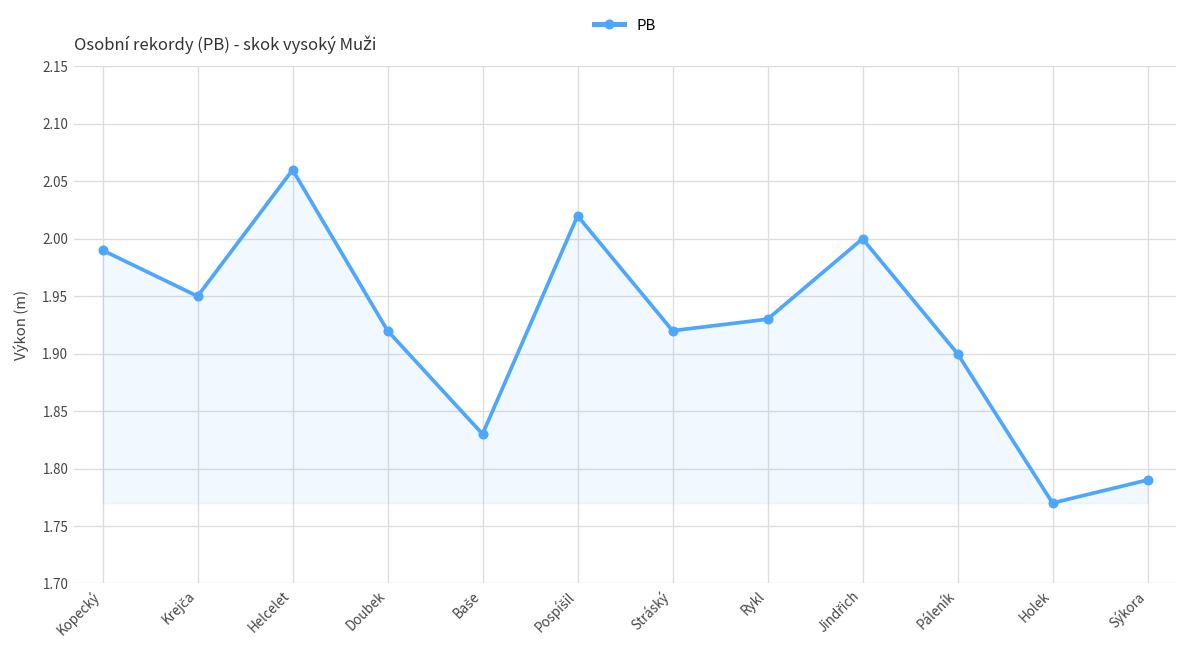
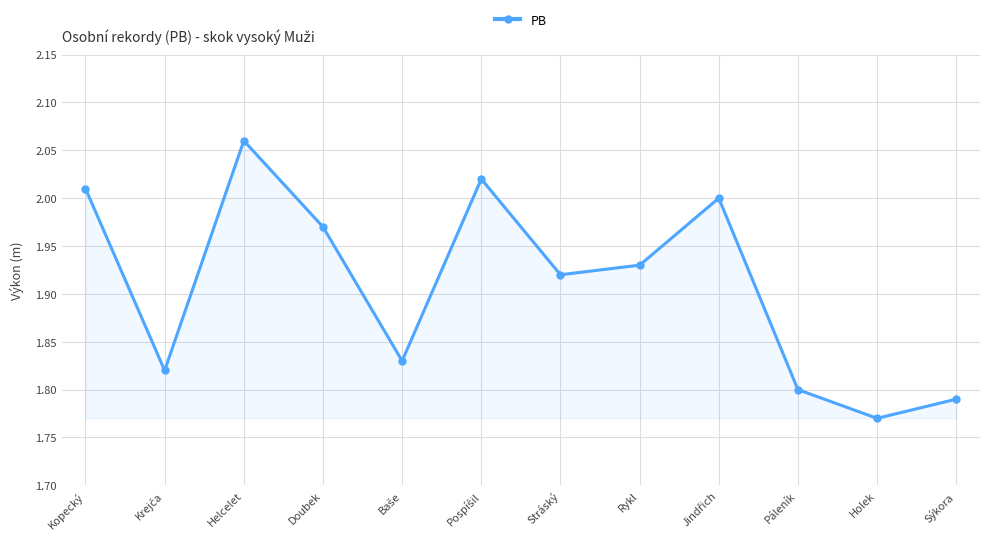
Kopecký: 1.99 -> 2.01
Krejča: 1.95 -> 1.82
Doubek: 1.92 -> 1.97
Páleník: 1.9 -> 1.8
